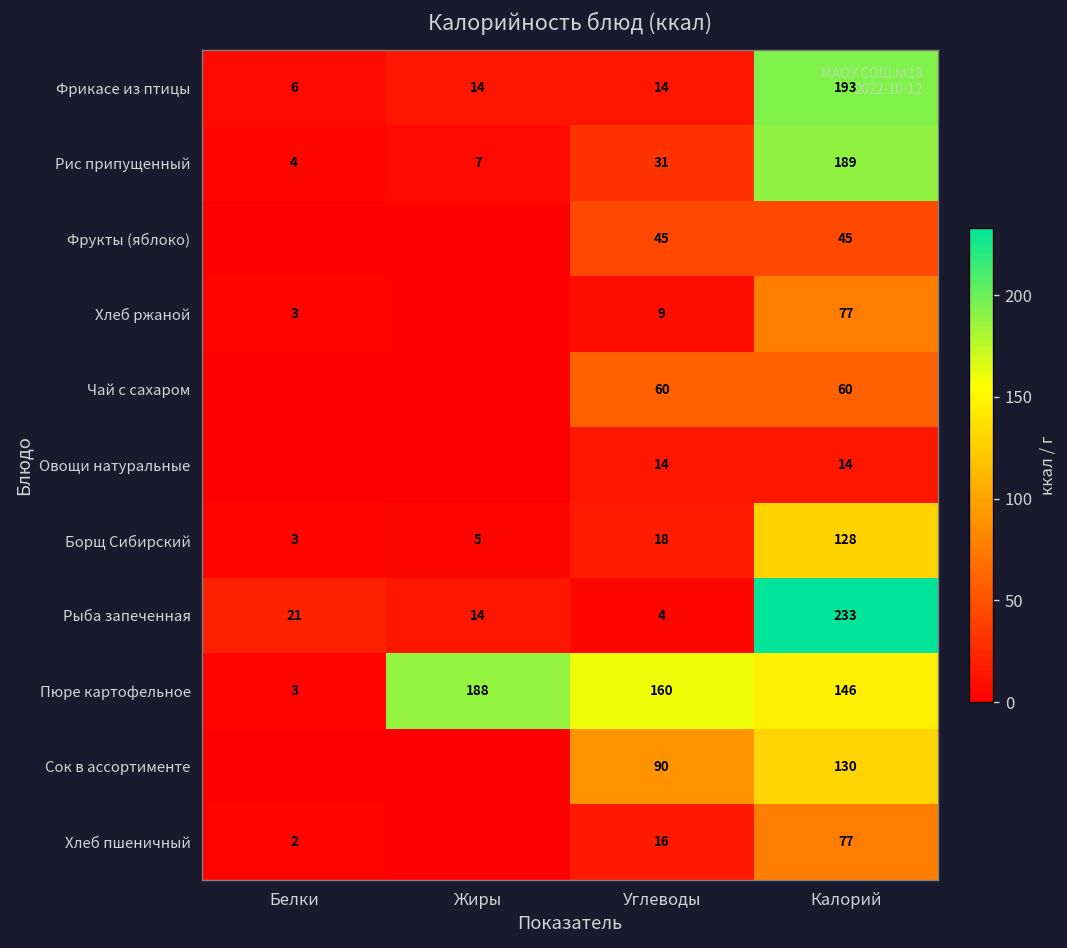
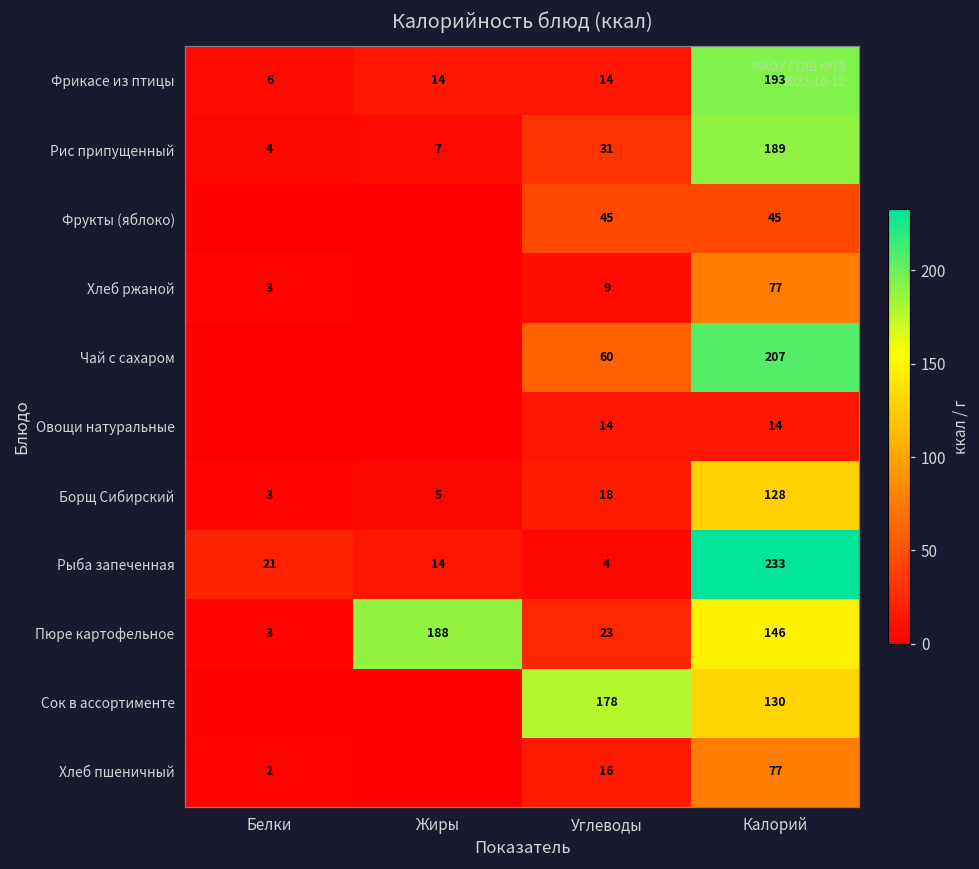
Чай с сахаром, Калорий: 60 -> 207
Пюре картофельное, Углеводы: 160 -> 23
Сок в ассортименте, Углеводы: 90 -> 178
